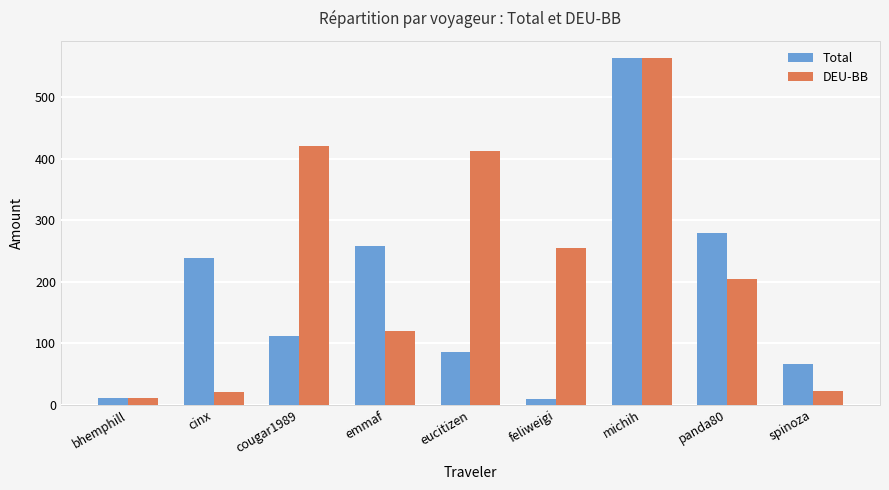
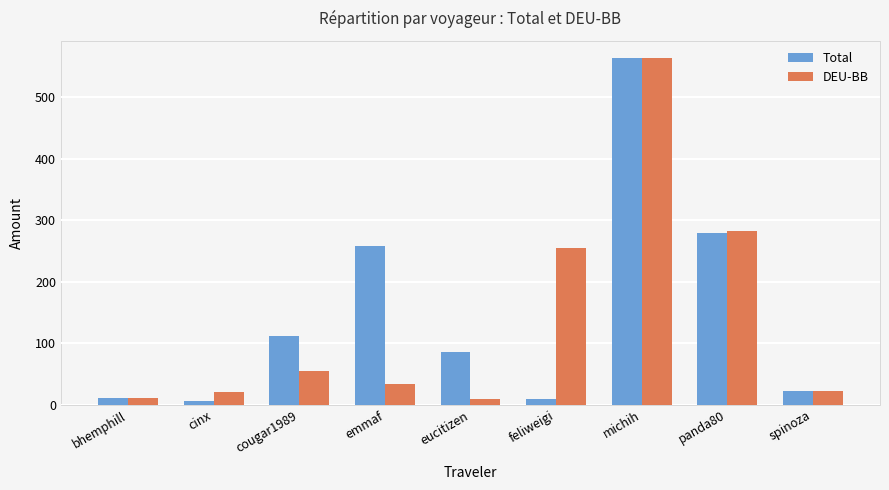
Total, cinx: 240 -> 10
DEU-BB, cougar1989: 420 -> 50
DEU-BB, emmaf: 120 -> 30
DEU-BB, eucitizen: 410 -> 10
DEU-BB, panda80: 200 -> 280
Total, spinoza: 70 -> 20
